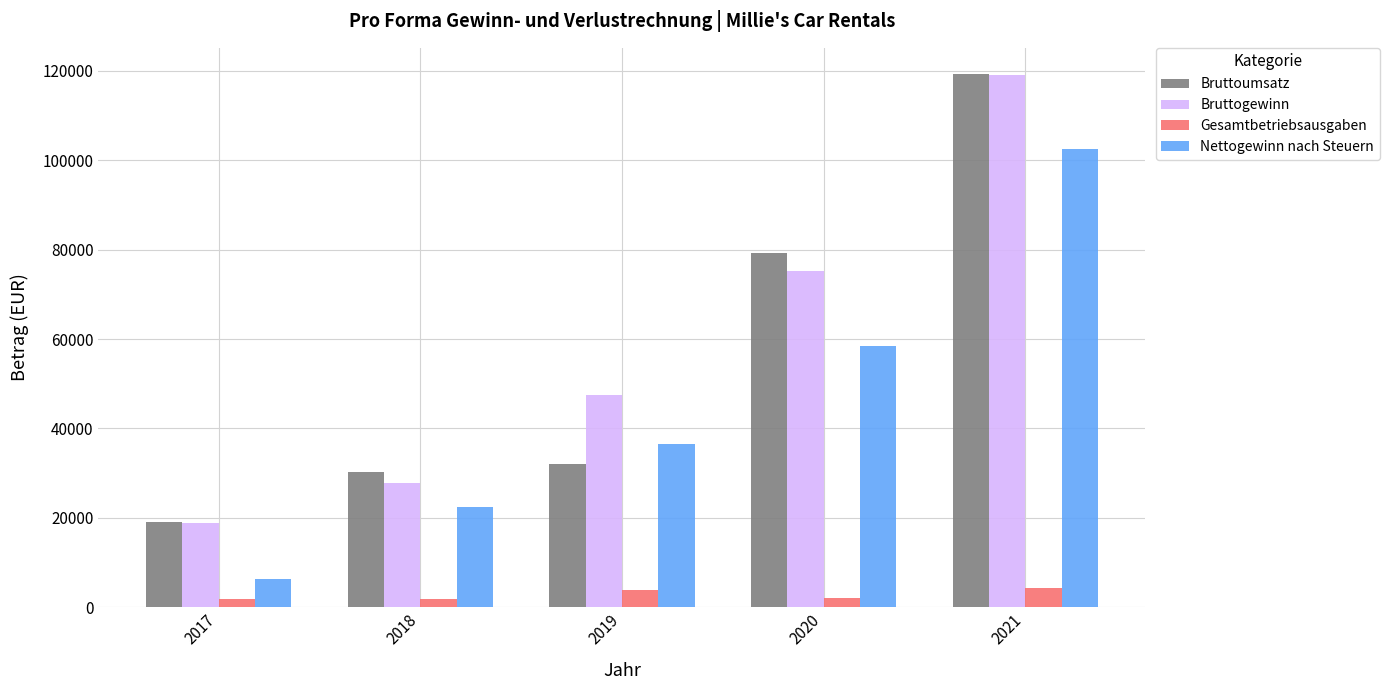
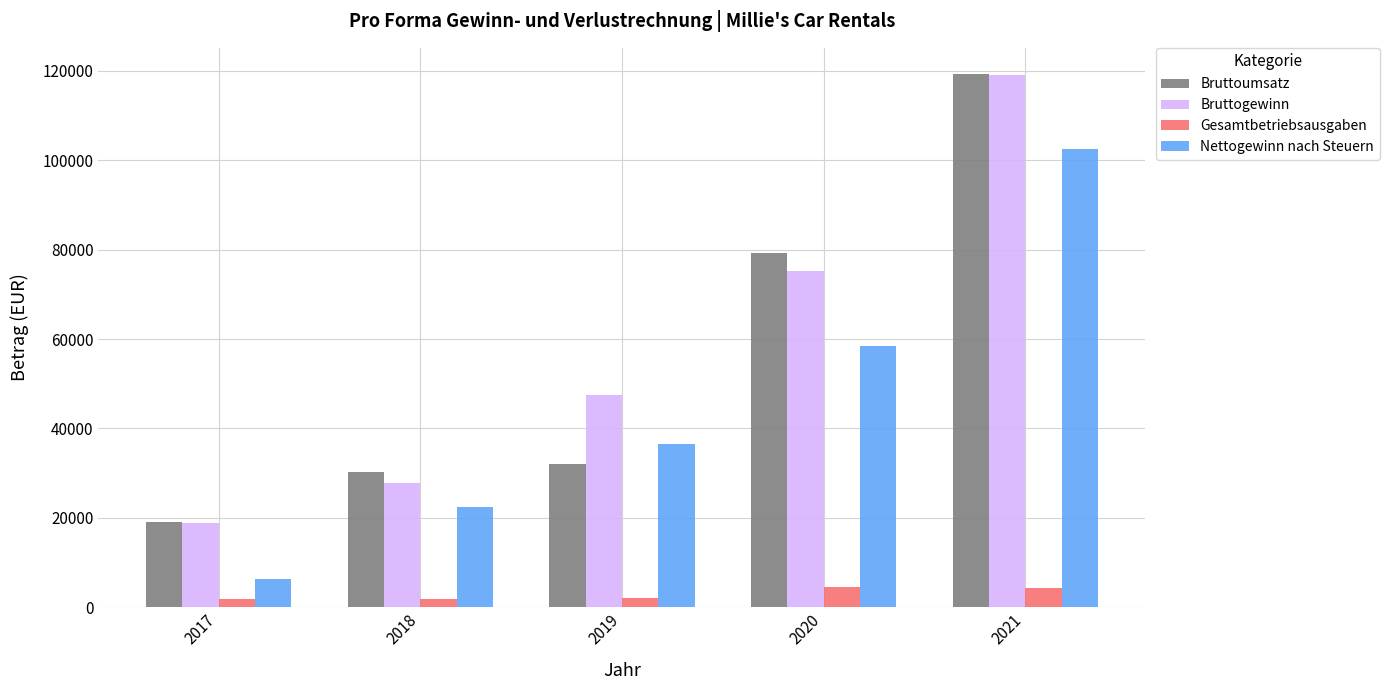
Gesamtbetriebsausgaben, 2019: 4000 -> 2000
Gesamtbetriebsausgaben, 2020: 2000 -> 5000
